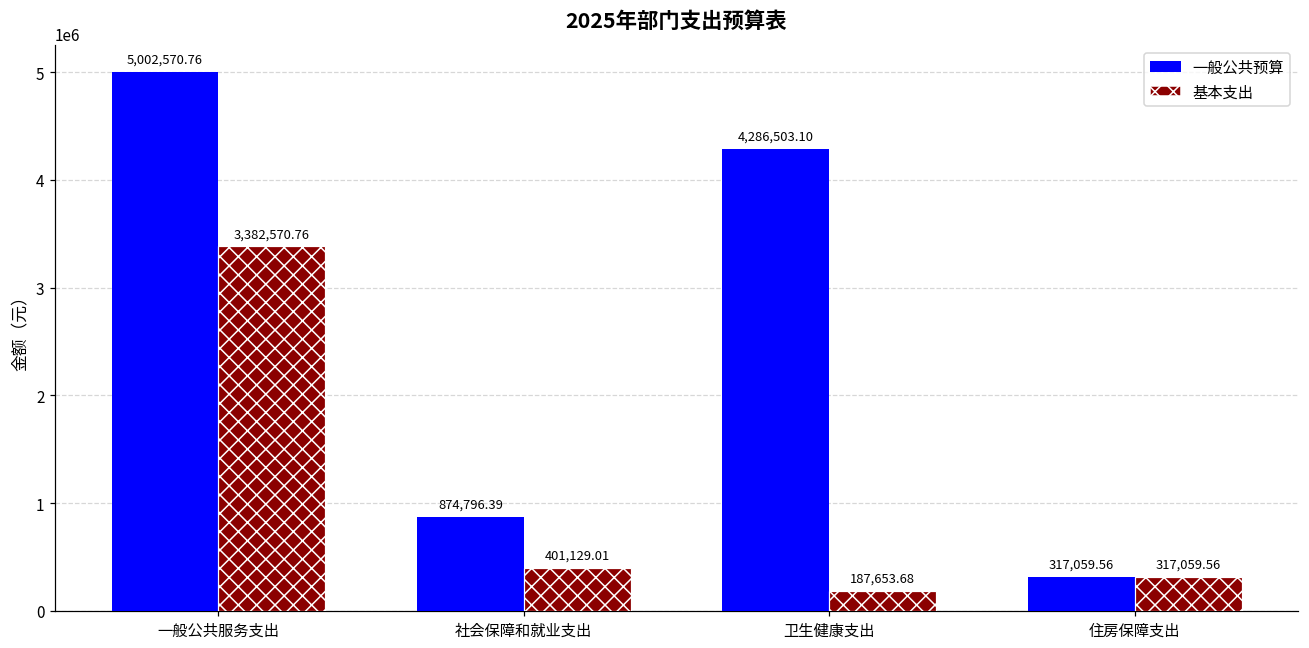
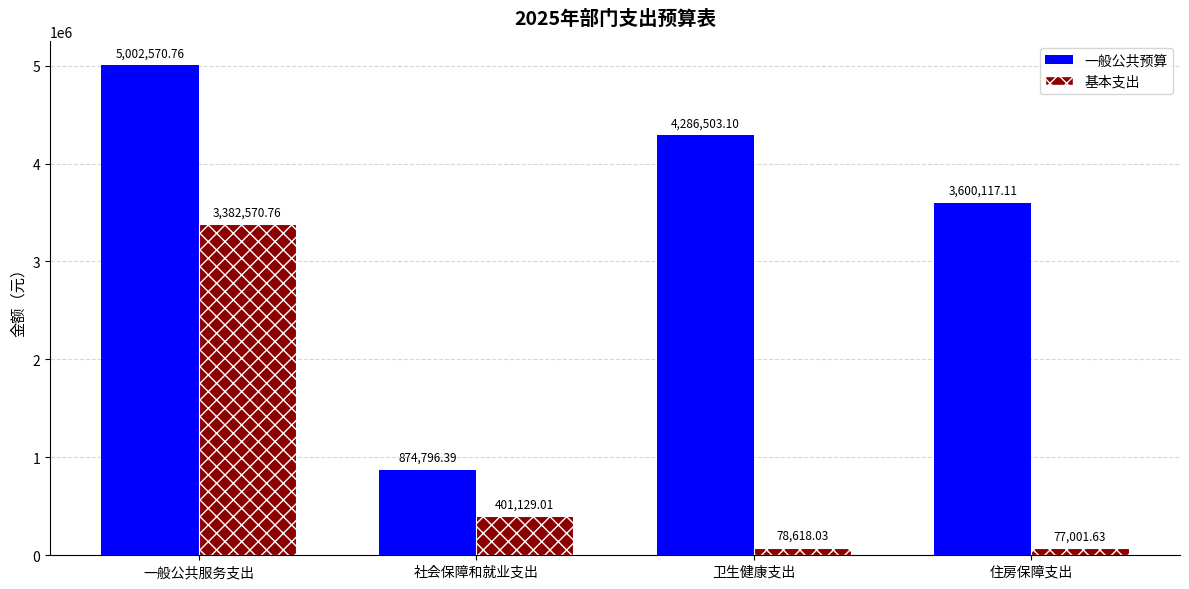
基本支出, 卫生健康支出: 187,653.68 -> 78,618.03
一般公共预算, 住房保障支出: 317,059.56 -> 3,600,117.11
基本支出, 住房保障支出: 317,059.56 -> 77,001.63
